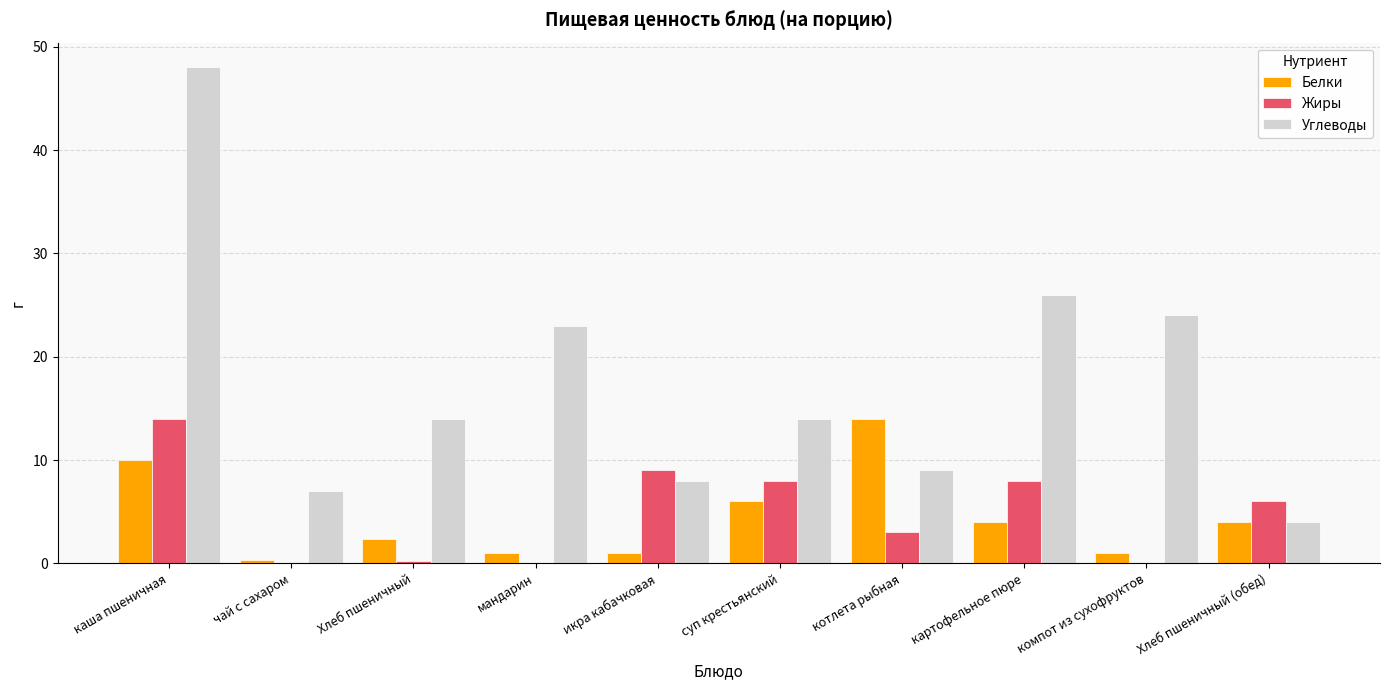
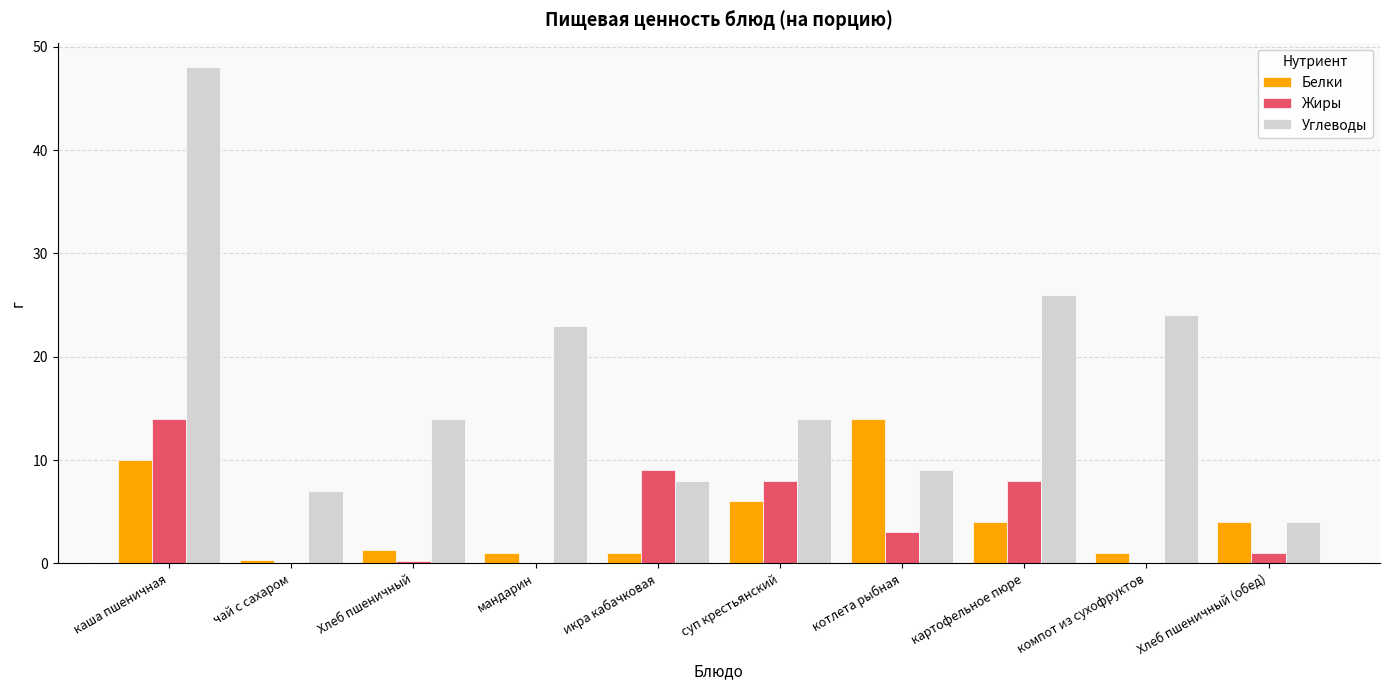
Белки, Хлеб пшеничный: 2.4 -> 1.3
Жиры, Хлеб пшеничный (обед): 6 -> 1
